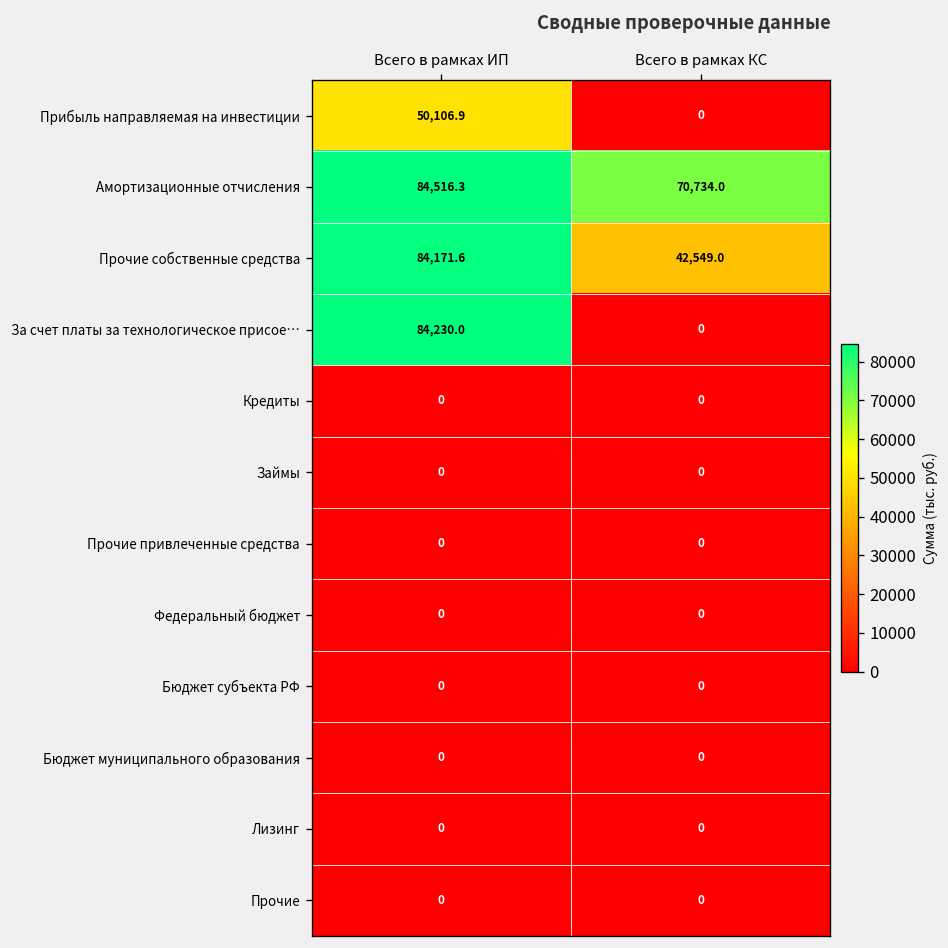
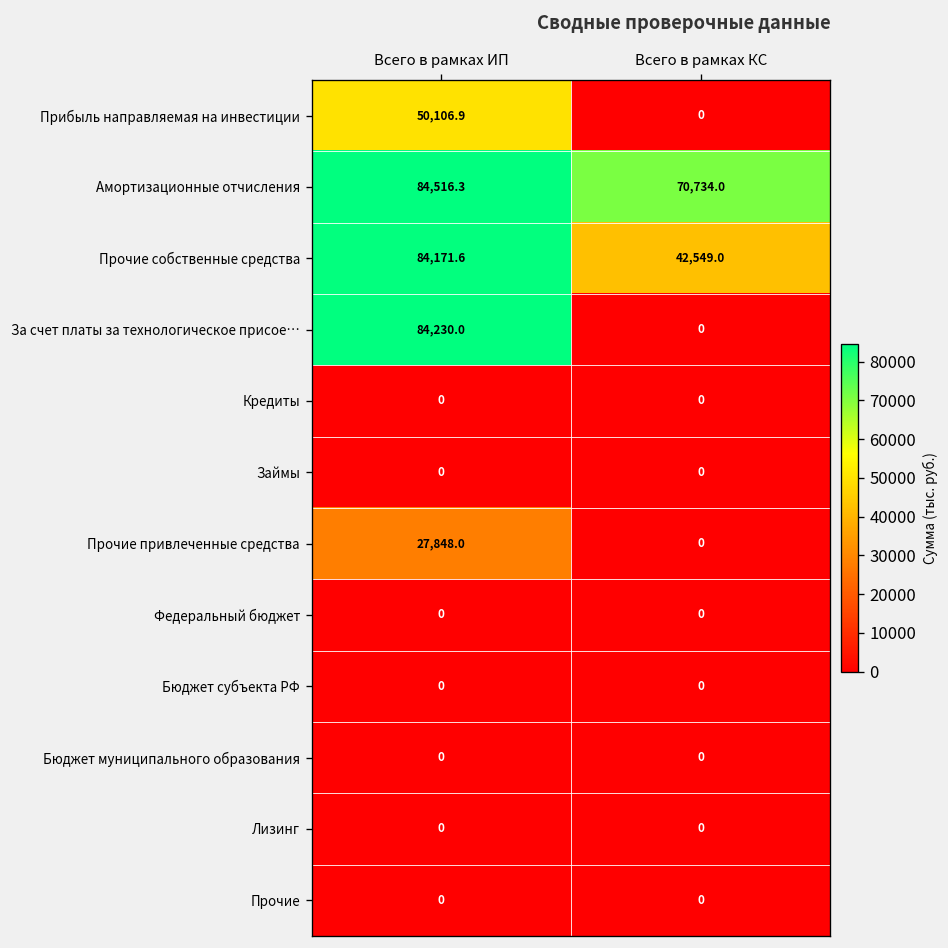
Прочие привлеченные средства, Всего в рамках ИП: 0 -> 27,848.0
